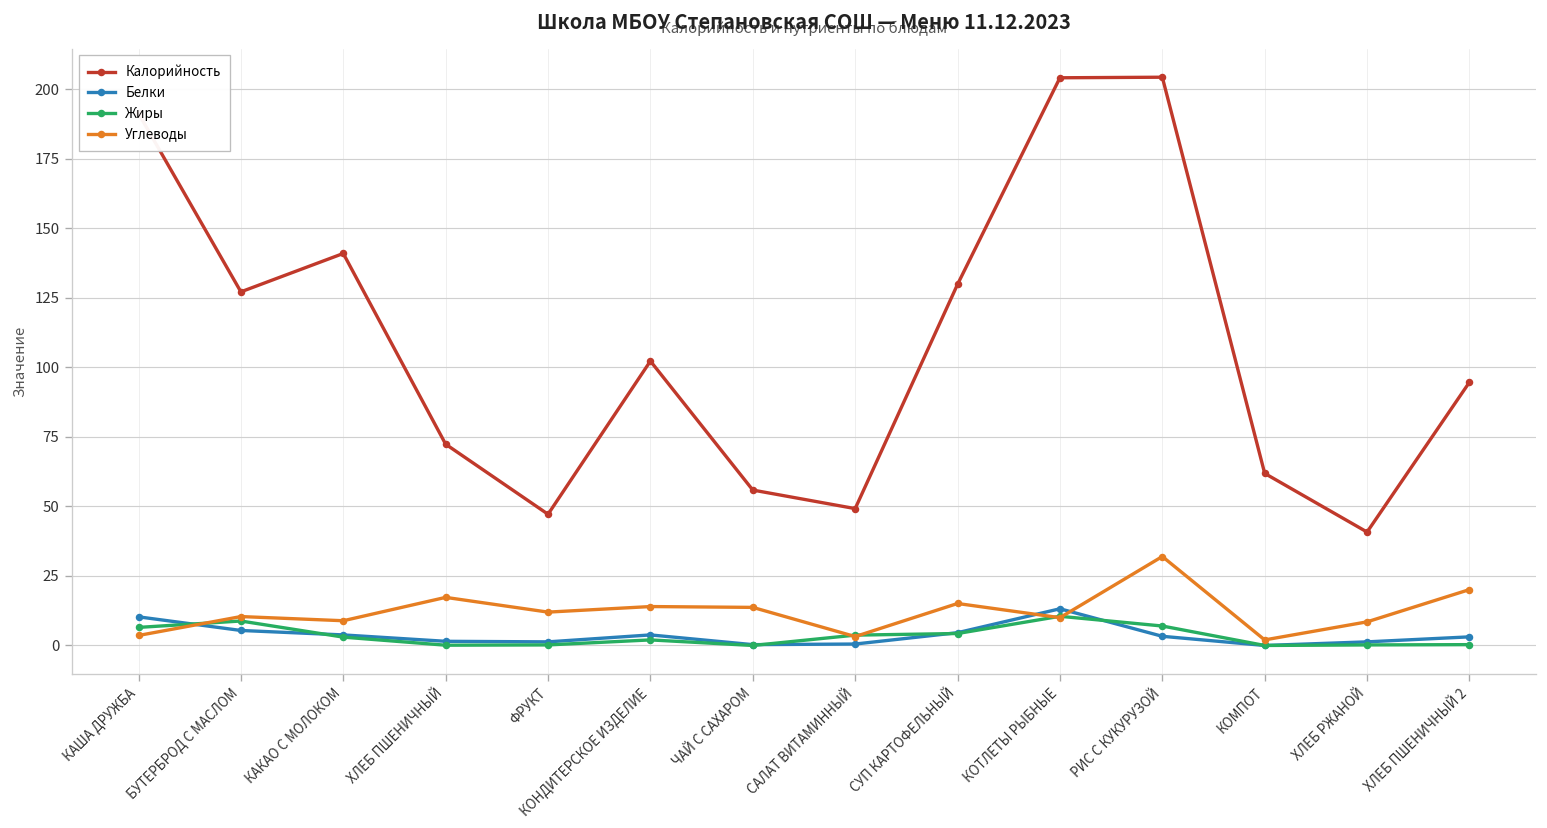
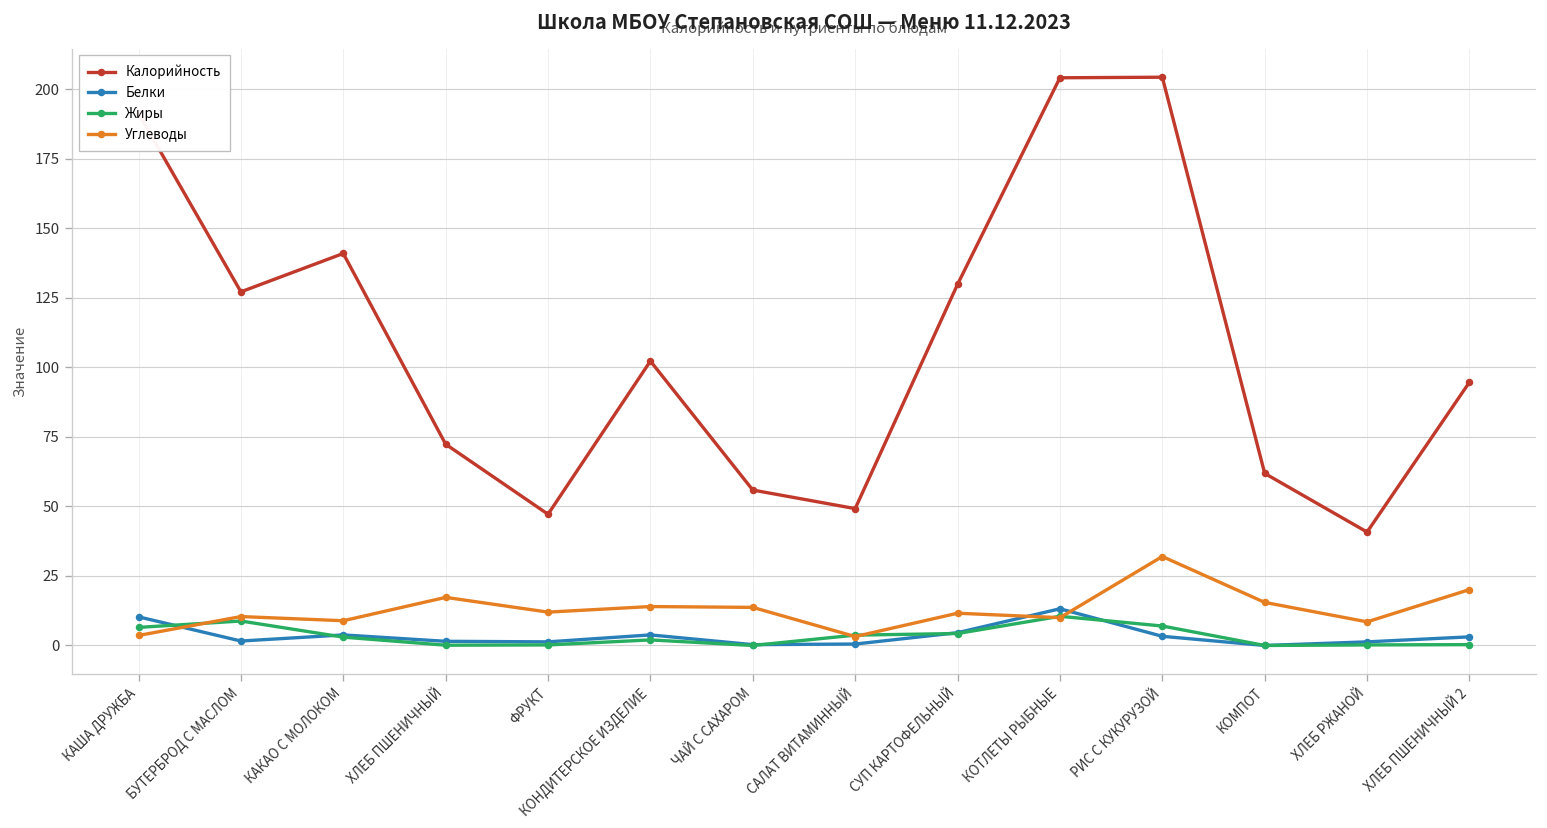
Белки, БУТЕРБРОД С МАСЛОМ: 5 -> 2
Углеводы, СУП КАРТОФЕЛЬНЫЙ: 15 -> 12
Углеводы, КОМПОТ: 2 -> 16
